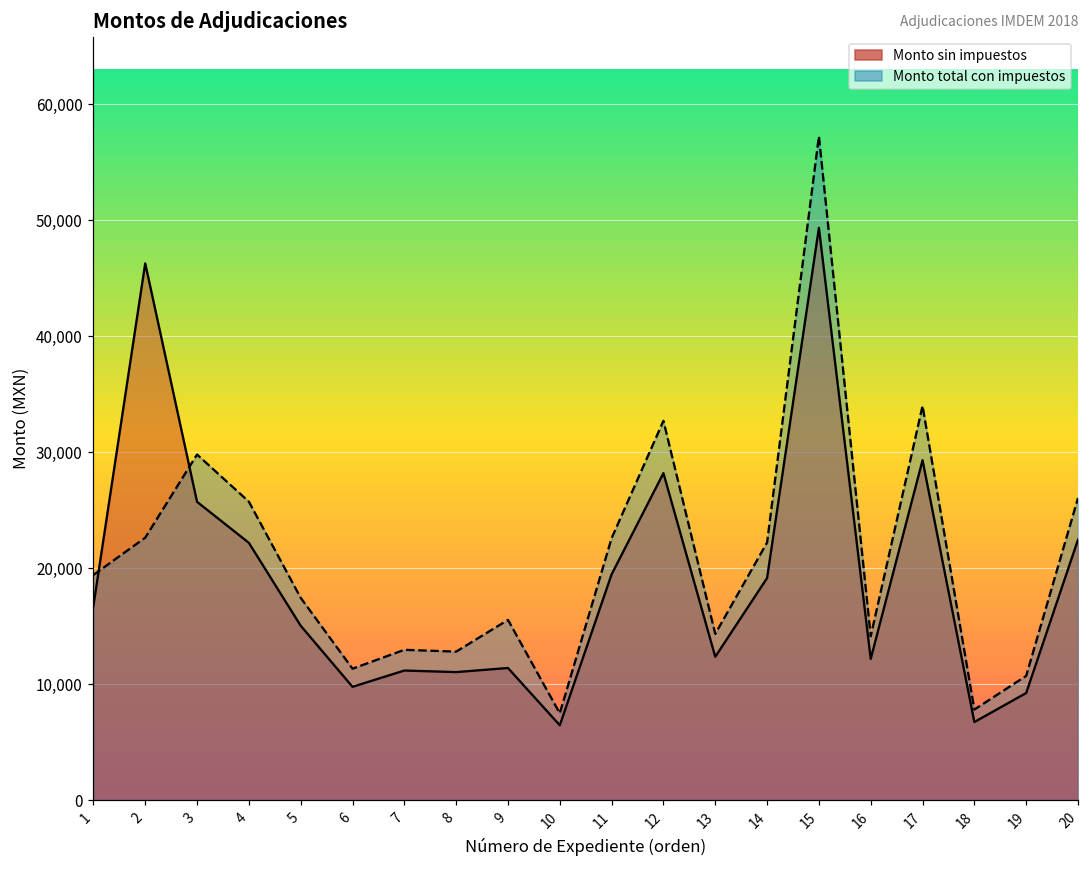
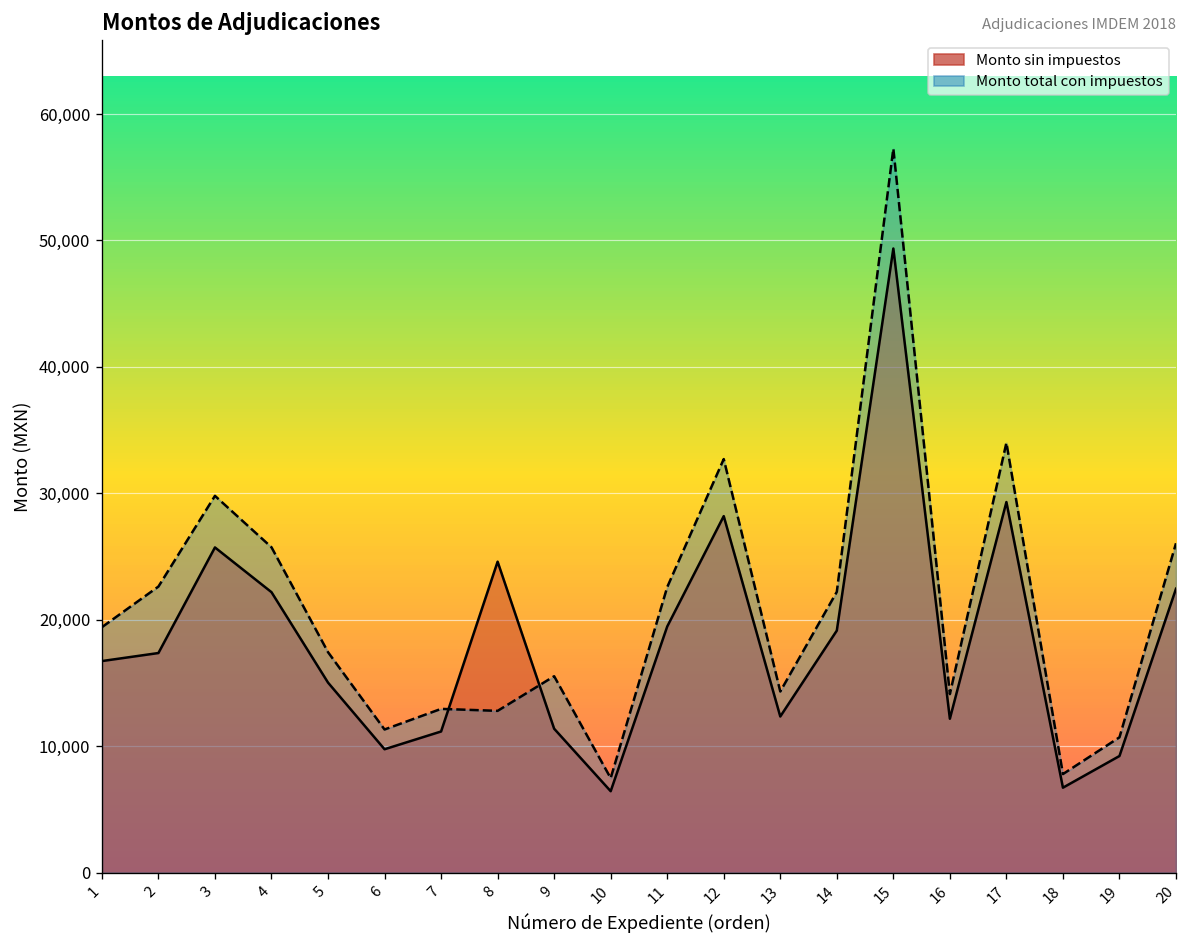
Monto sin impuestos, 2: 46,300 -> 17,400
Monto sin impuestos, 8: 11,000 -> 24,600
